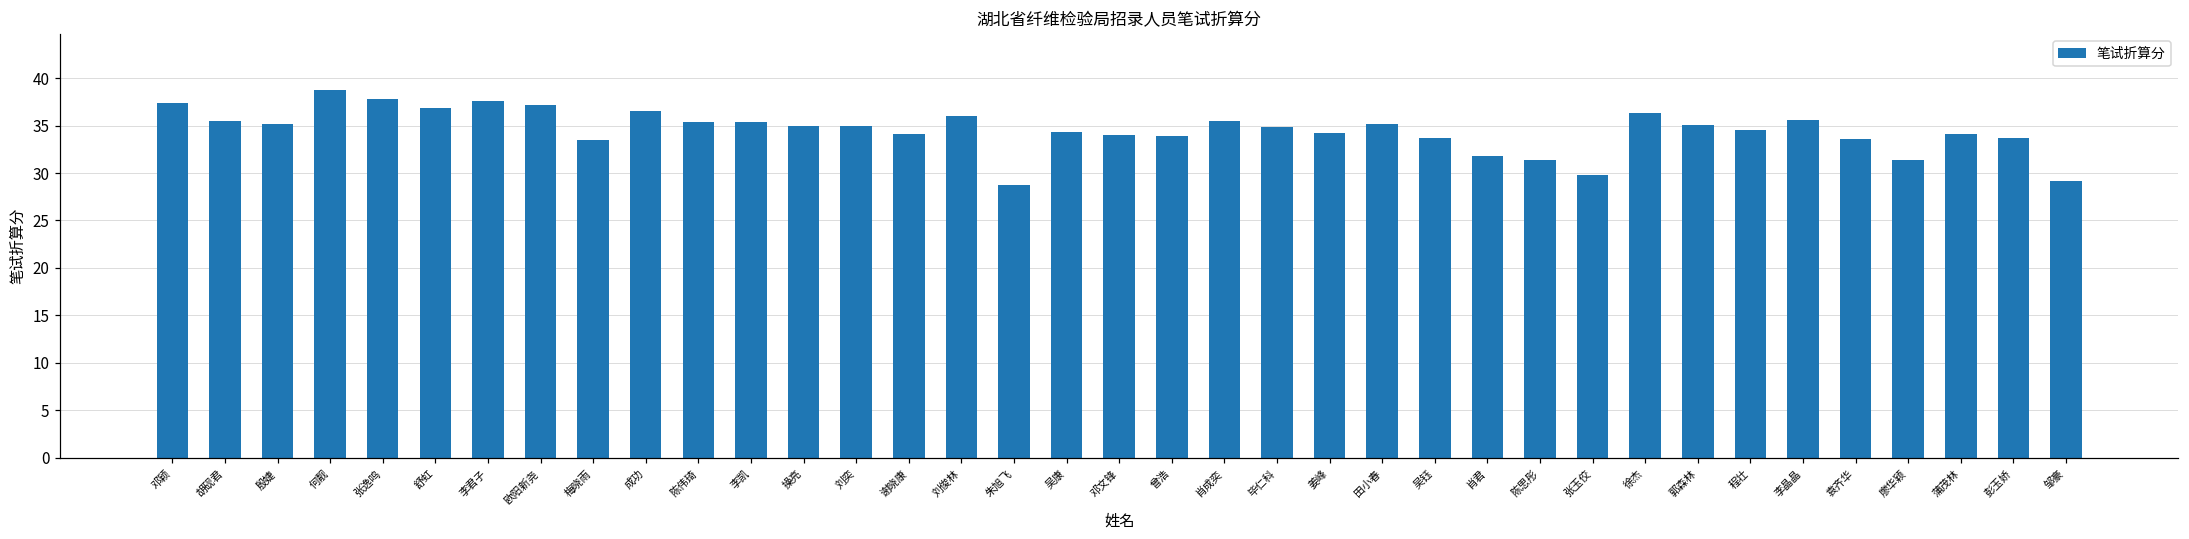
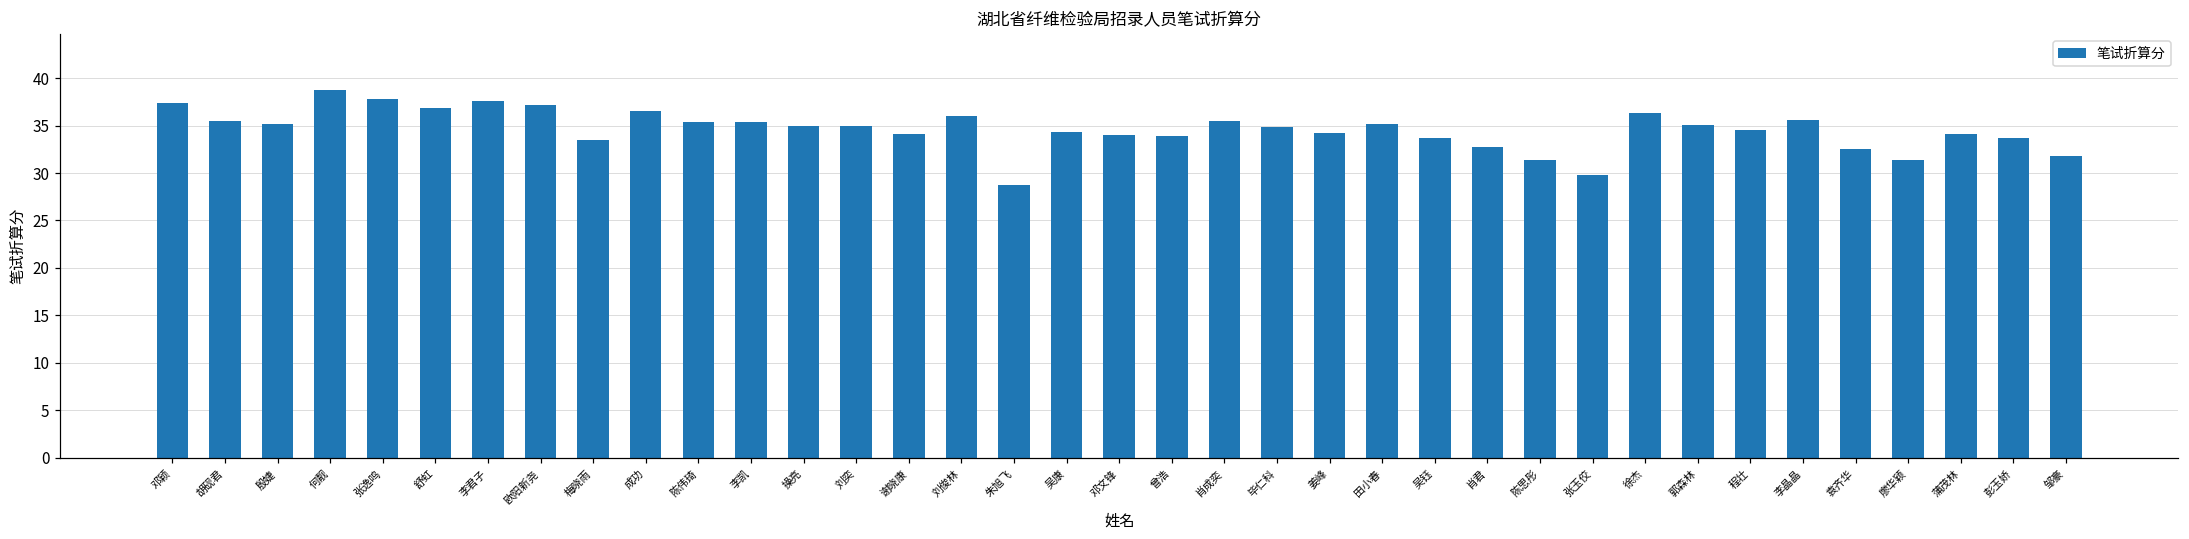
肖君: 32 -> 33
袁齐华: 34 -> 33
邹豪: 29 -> 32
